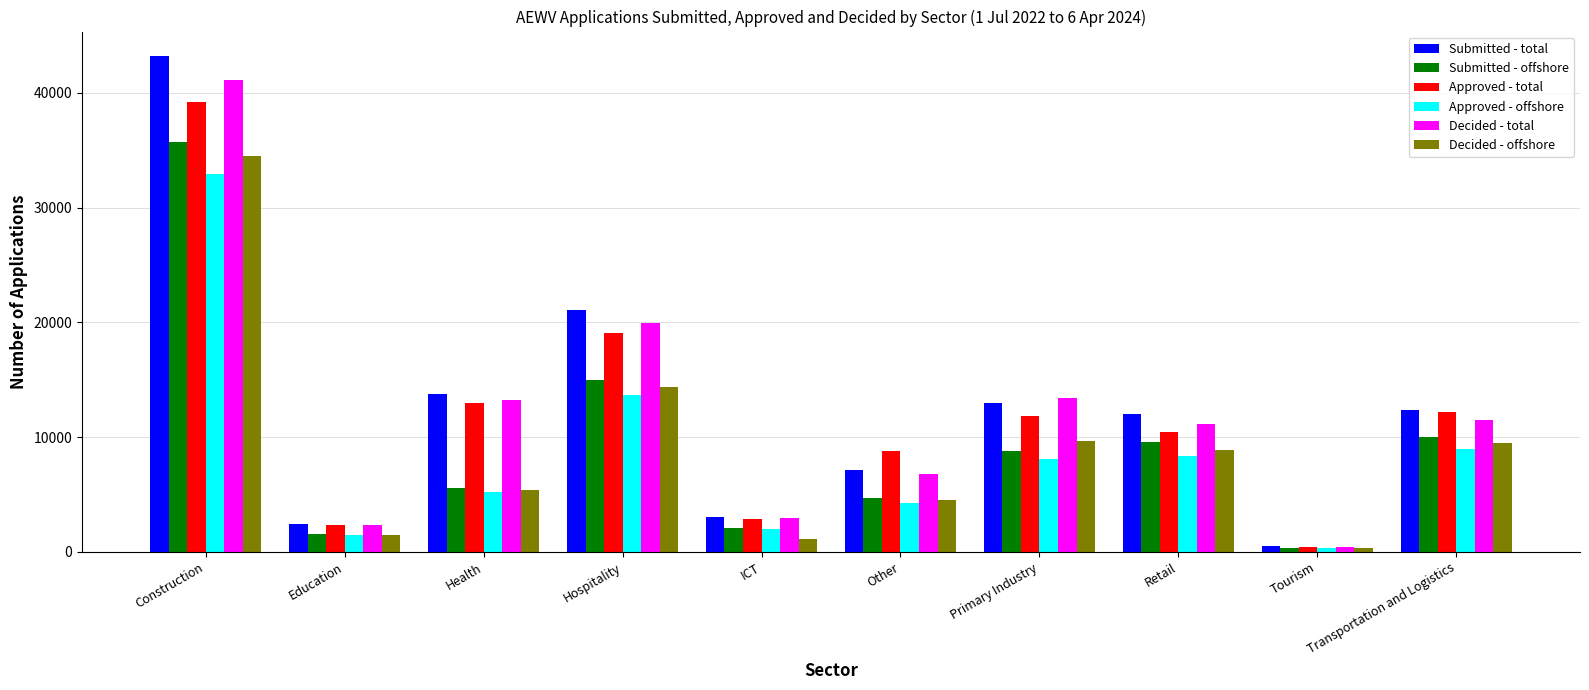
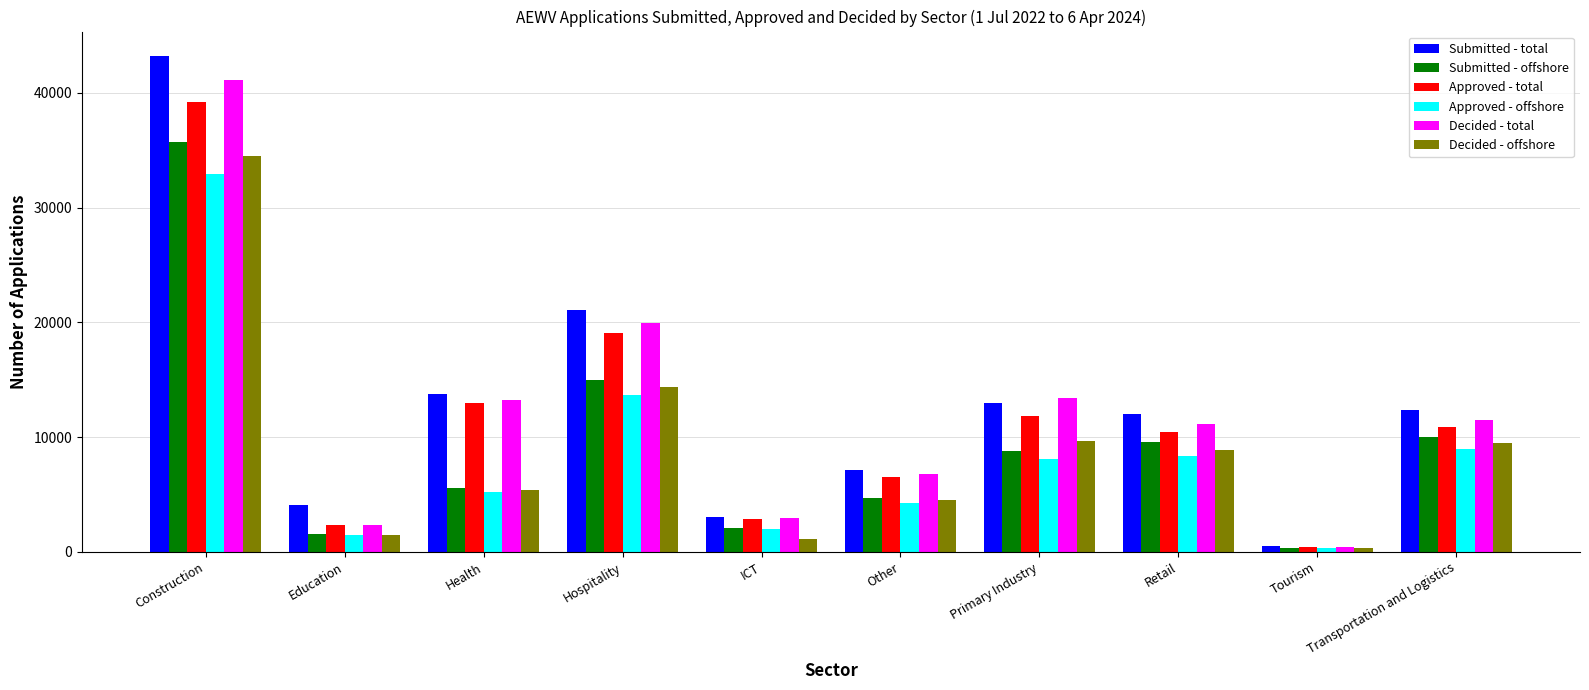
Submitted - total, Education: 2400 -> 4100
Approved - total, Other: 8800 -> 6500
Approved - total, Transportation and Logistics: 12200 -> 10900
